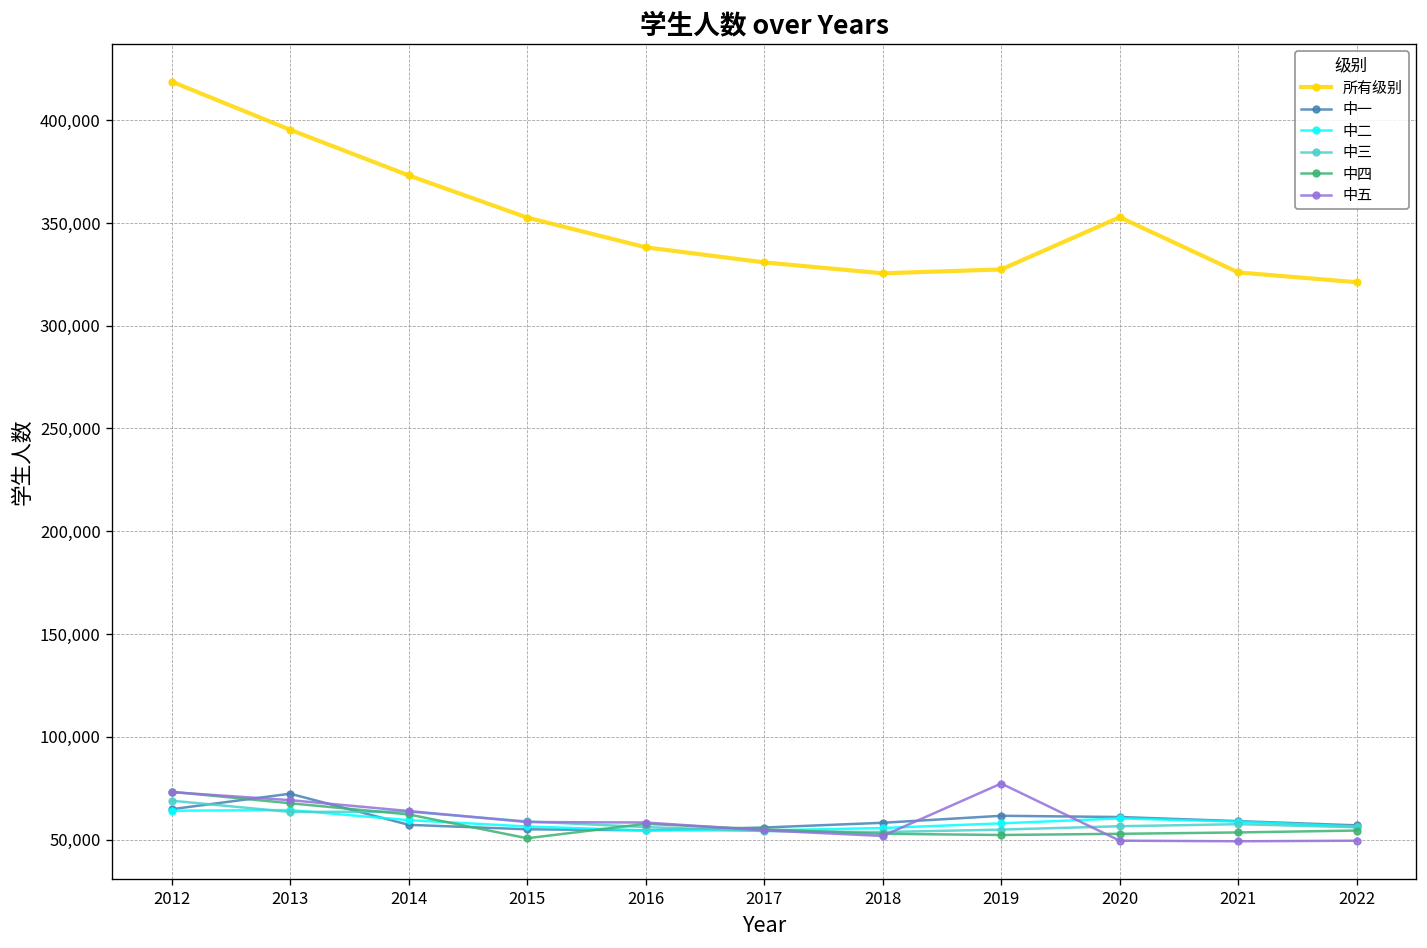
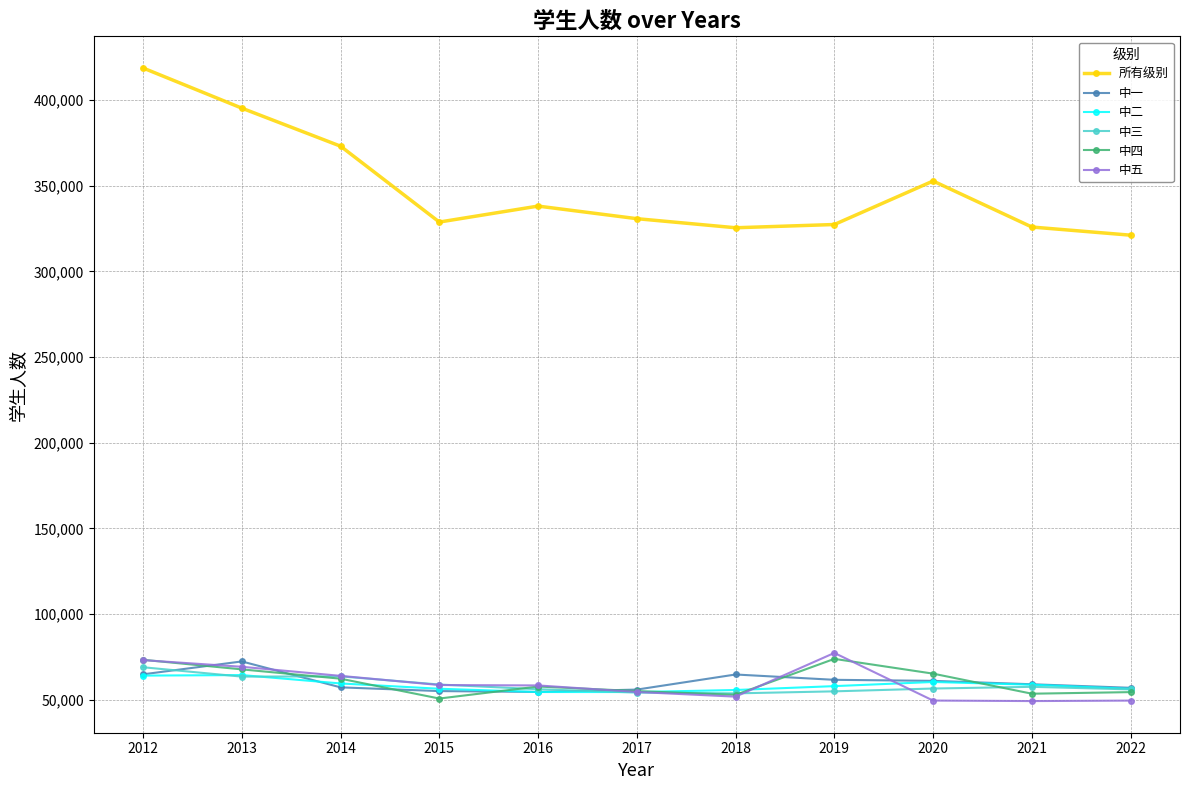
所有级别, 2015: 353,000 -> 329,000
中一, 2018: 58,000 -> 65,000
中四, 2019: 52,000 -> 74,000
中四, 2020: 53,000 -> 65,000
